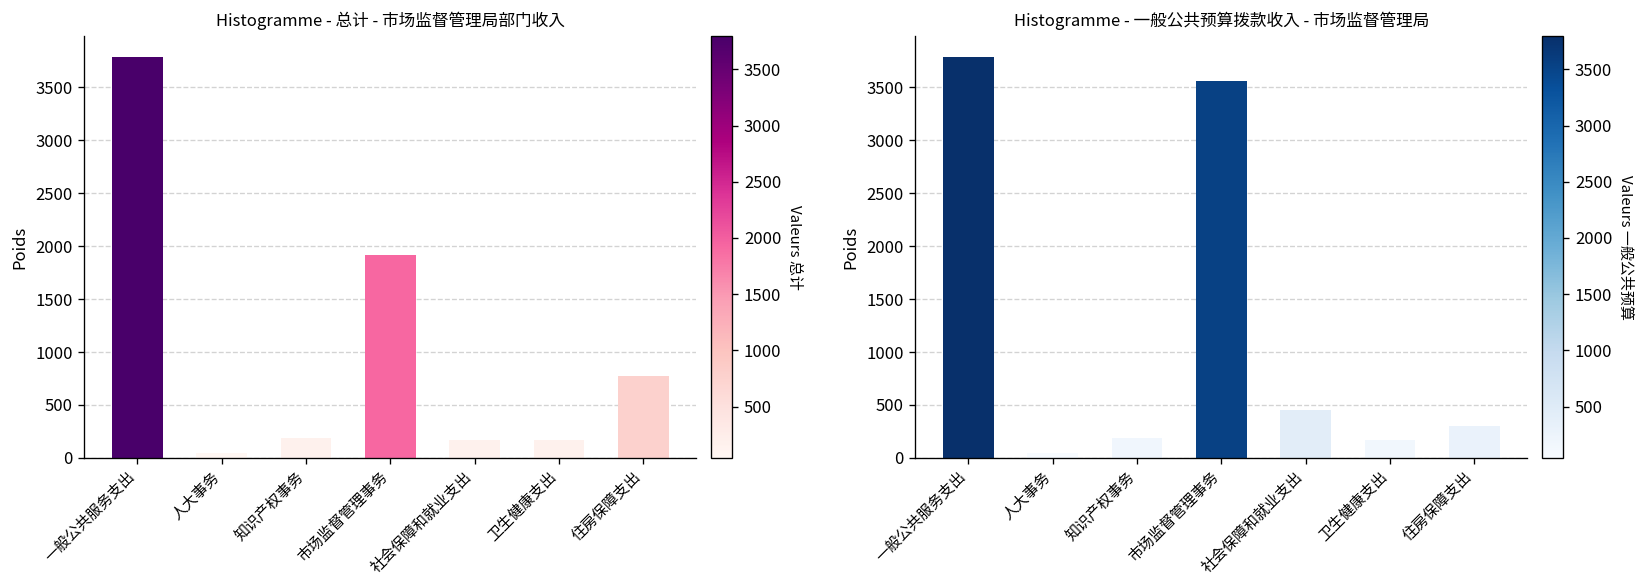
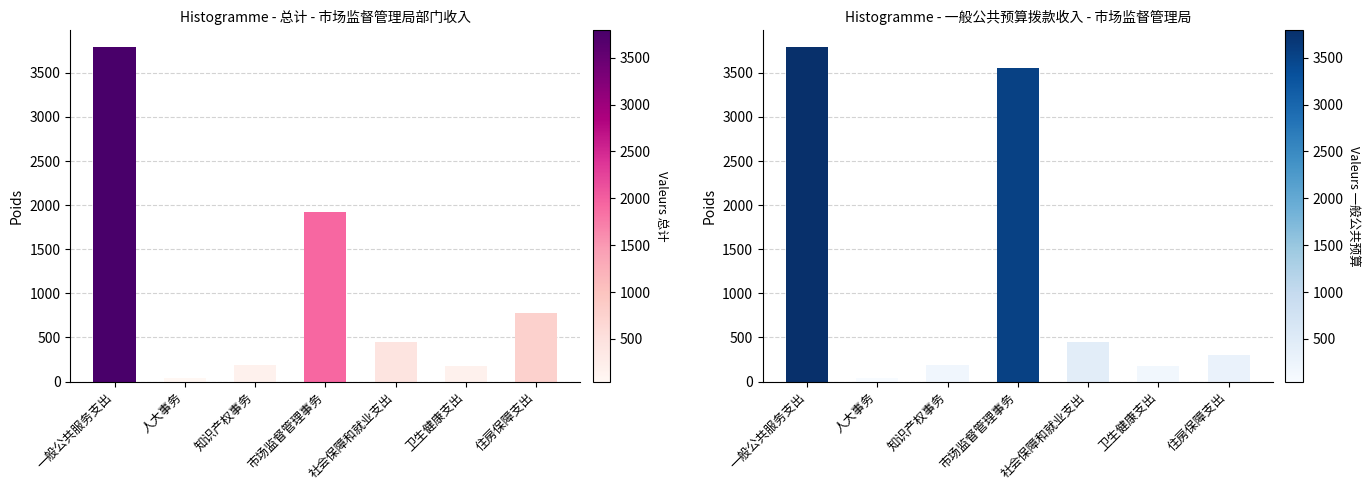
Histogramme - 总计 - 市场监督管理局部门收入, 社会保障和就业支出: 200 -> 400
